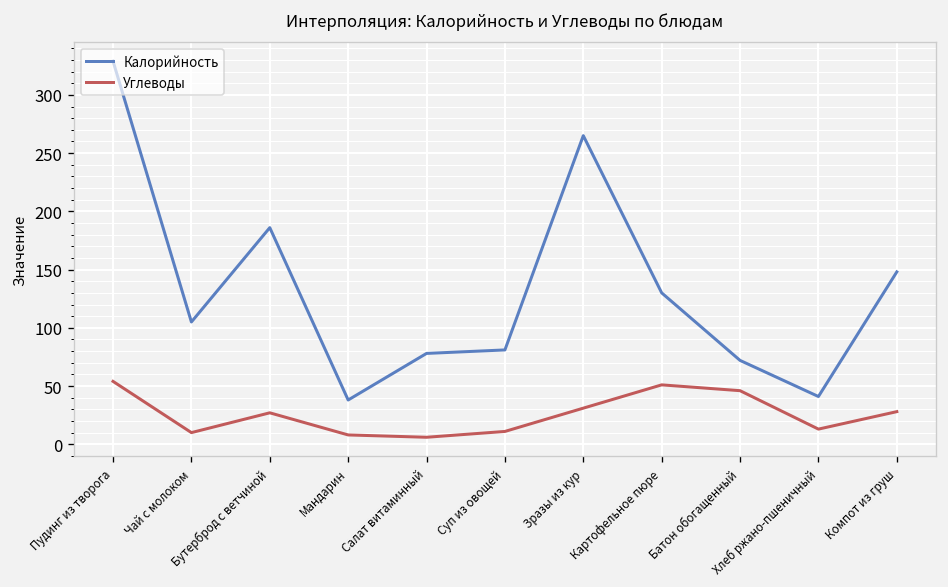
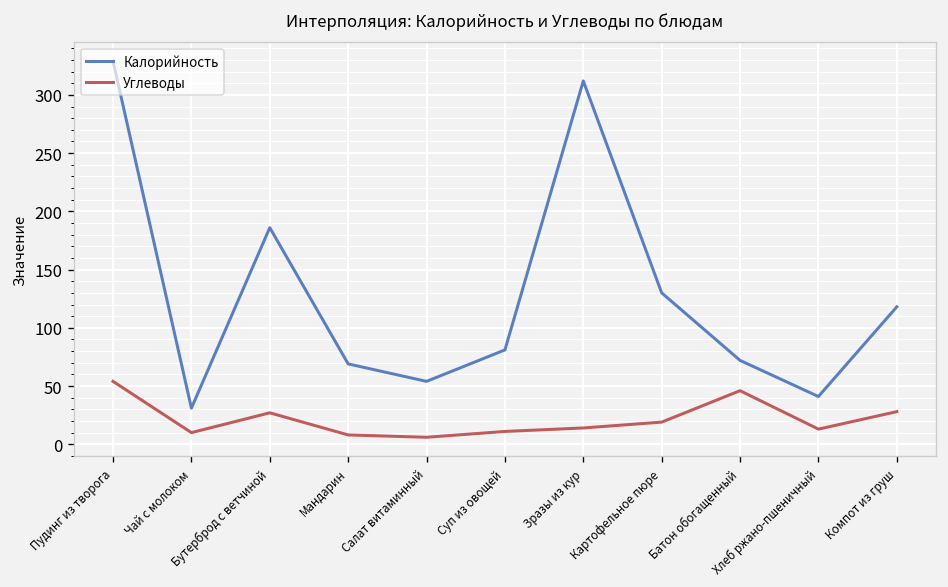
Калорийность, Чай с молоком: 110 -> 30
Калорийность, Мандарин: 40 -> 70
Калорийность, Салат витаминный: 80 -> 50
Калорийность, Зразы из кур: 270 -> 310
Углеводы, Зразы из кур: 30 -> 10
Углеводы, Картофельное пюре: 50 -> 20
Калорийность, Компот из груш: 150 -> 120
